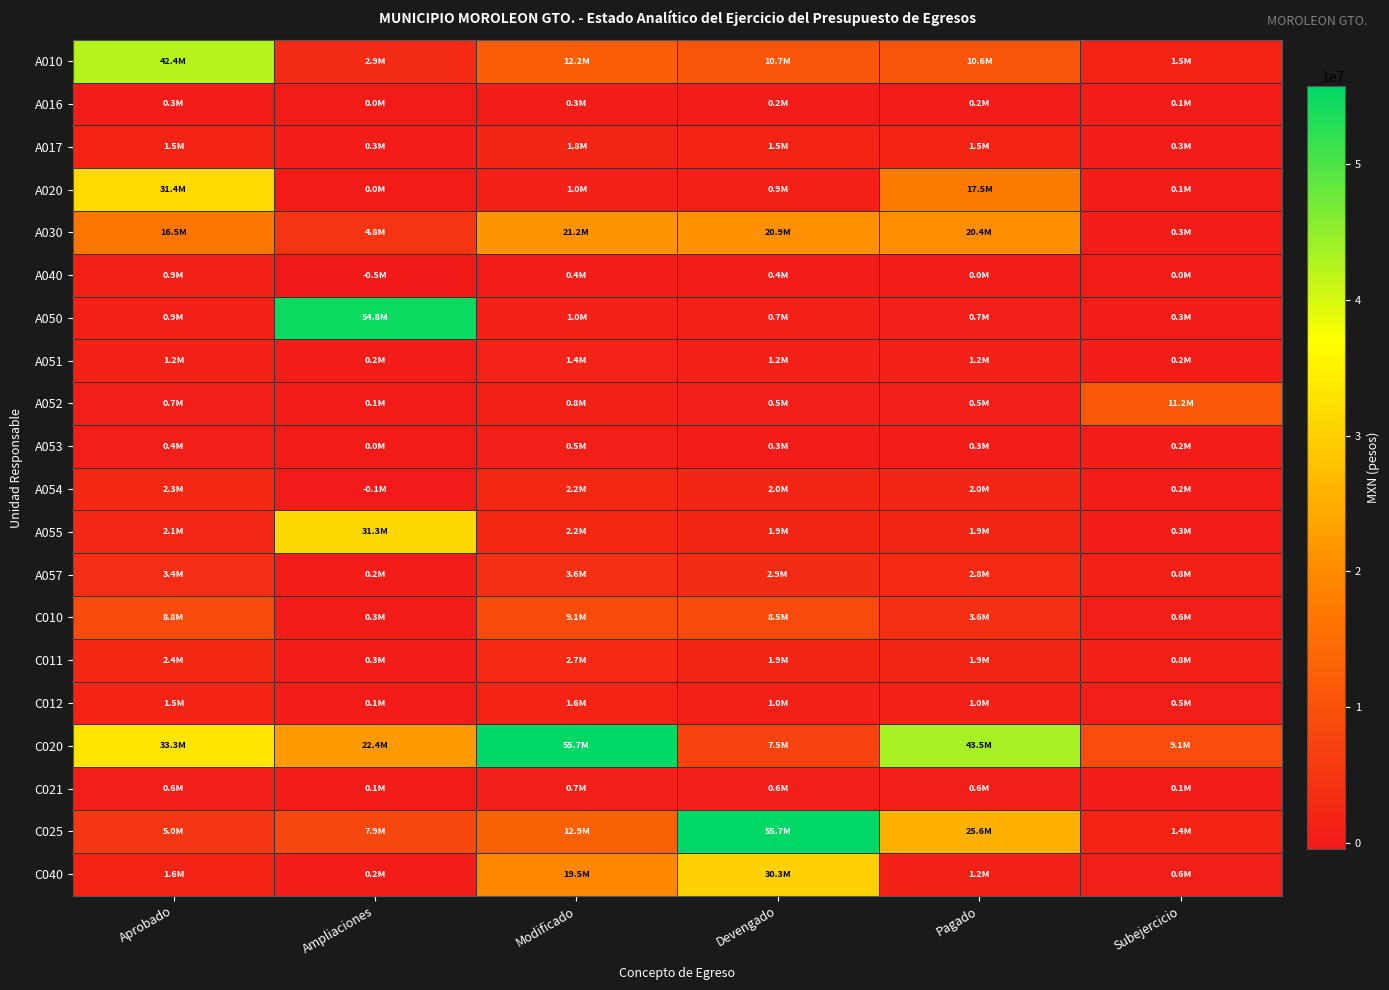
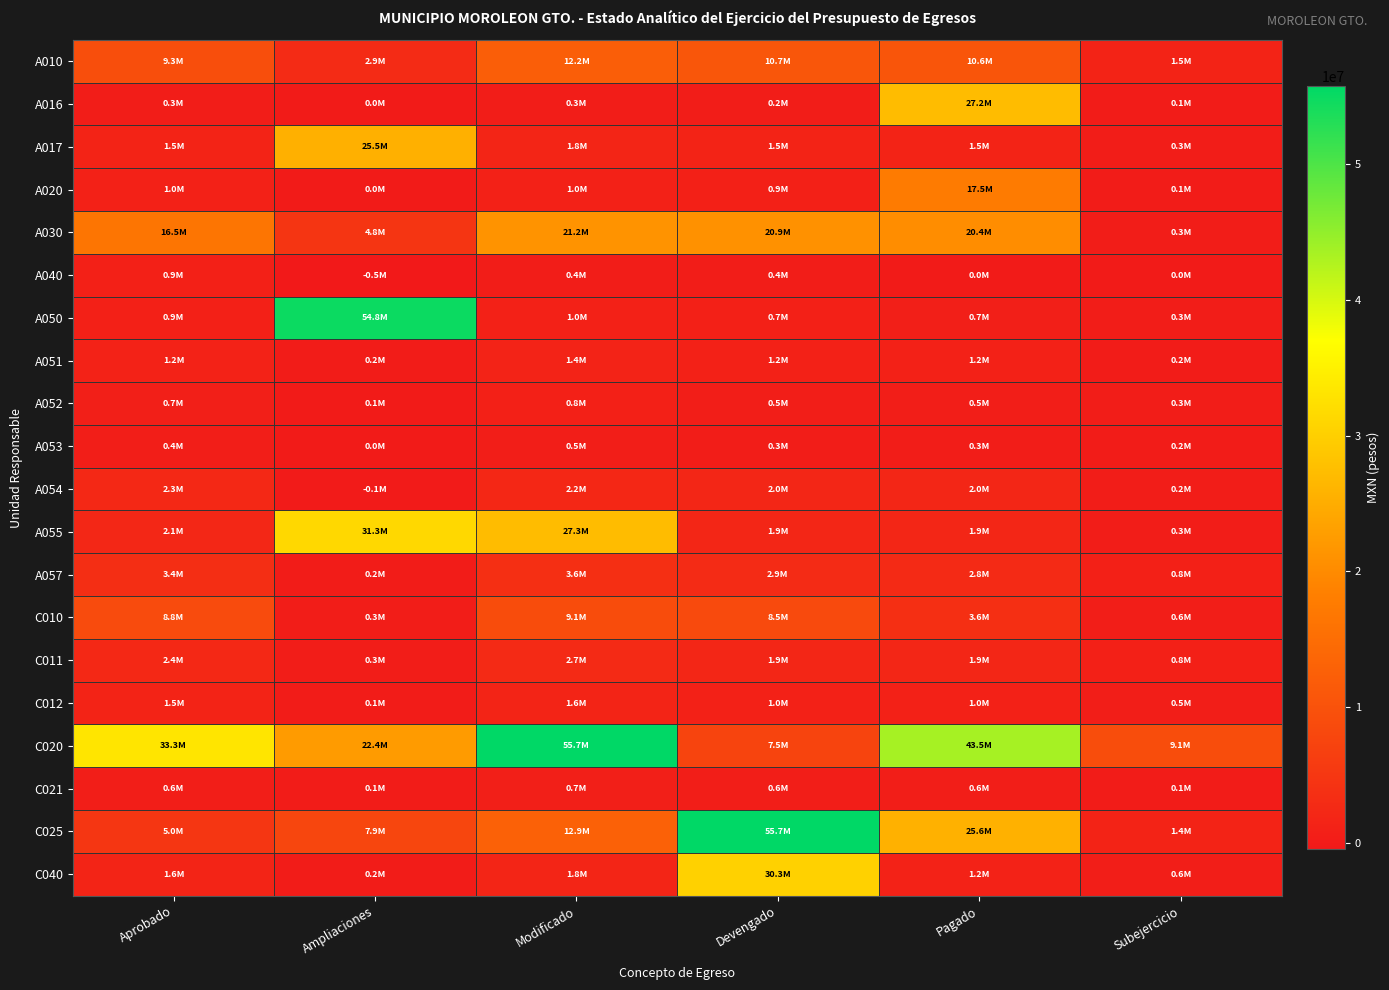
A010, Aprobado: 42.4M -> 9.3M
A016, Pagado: 0.2M -> 27.2M
A017, Ampliaciones: 0.3M -> 25.5M
A020, Aprobado: 31.4M -> 1.0M
A052, Subejercicio: 11.2M -> 0.3M
A055, Modificado: 2.2M -> 27.3M
C040, Modificado: 19.5M -> 1.8M
